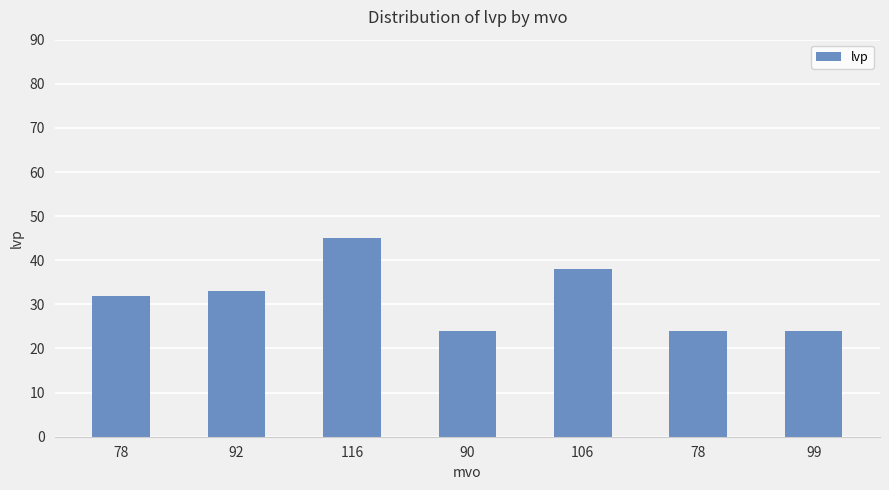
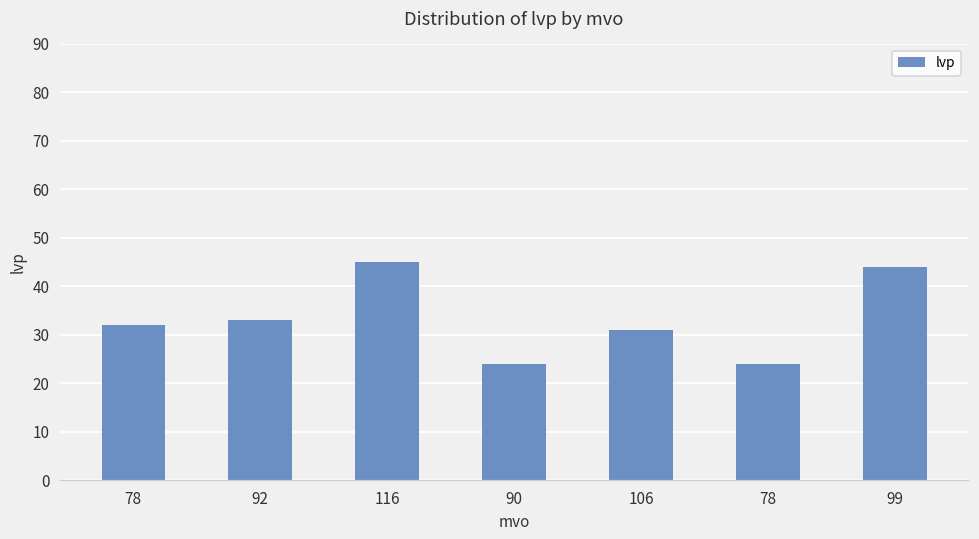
106: 38 -> 31
99: 24 -> 44
